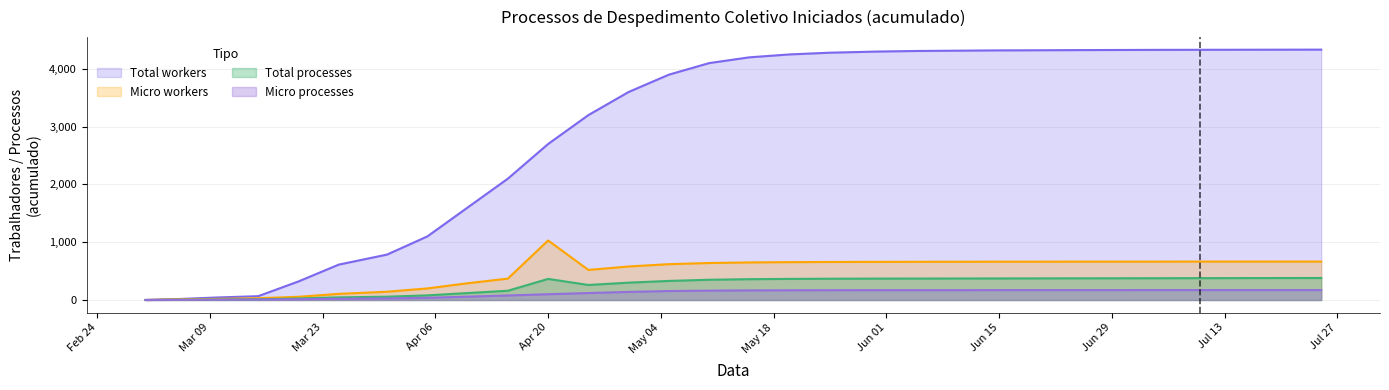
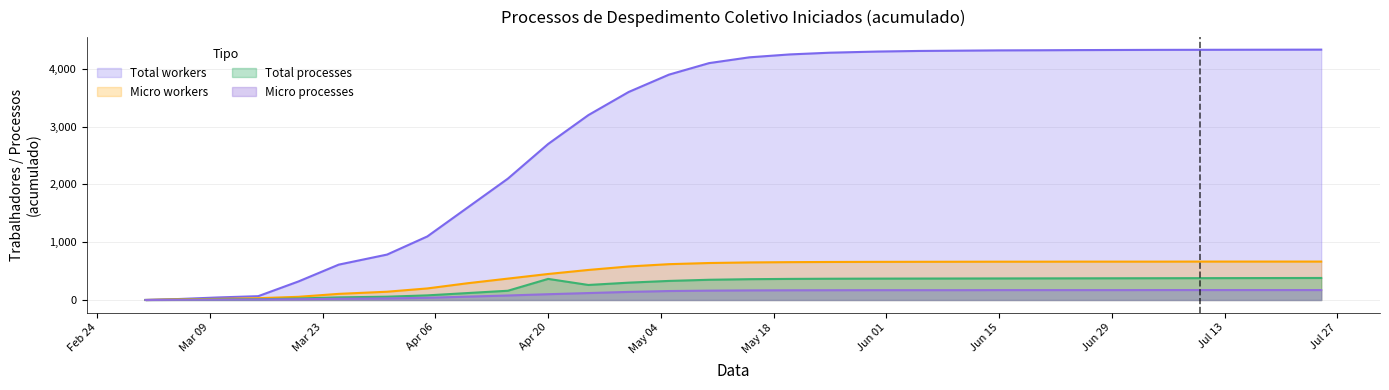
Micro workers, Apr 20: 1,000 -> 500
